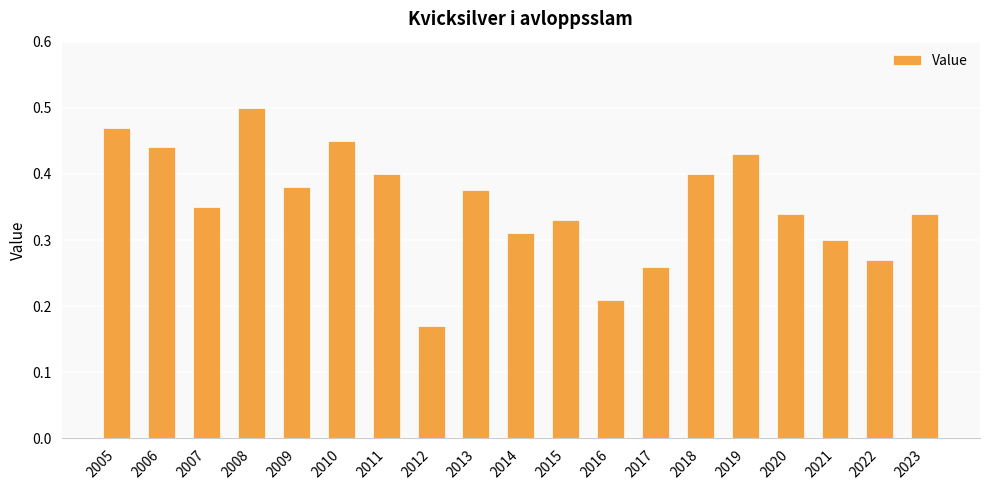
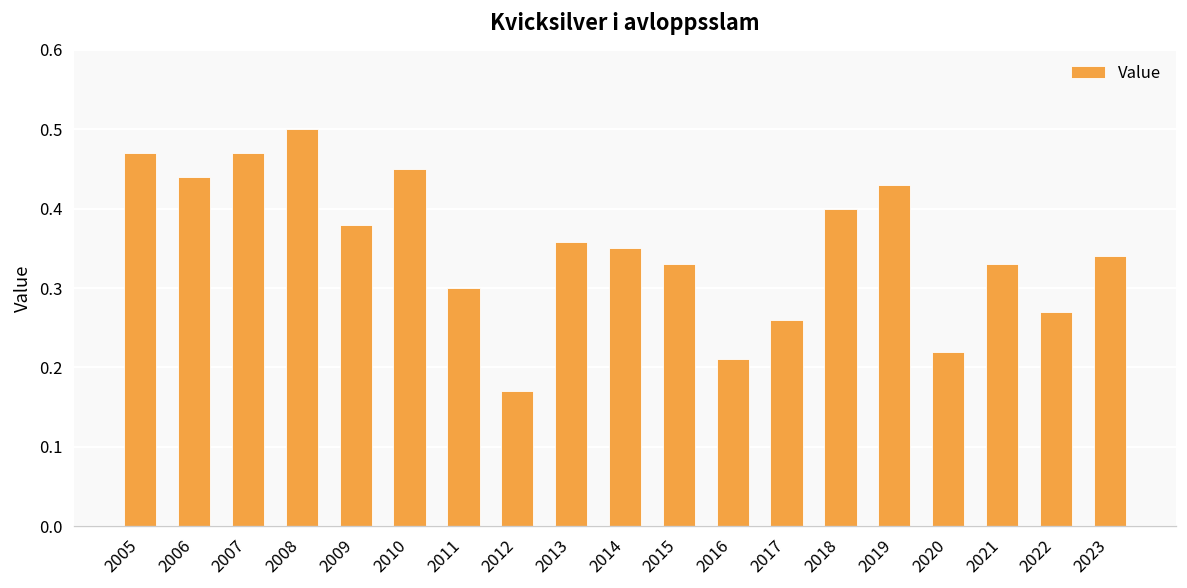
2007: 0.35 -> 0.47
2011: 0.4 -> 0.3
2013: 0.38 -> 0.36
2014: 0.31 -> 0.35
2020: 0.34 -> 0.22
2021: 0.30 -> 0.33
